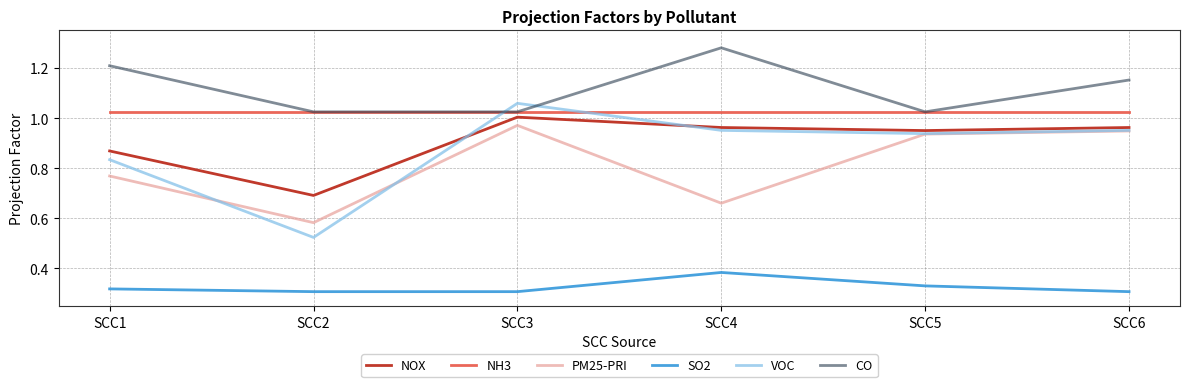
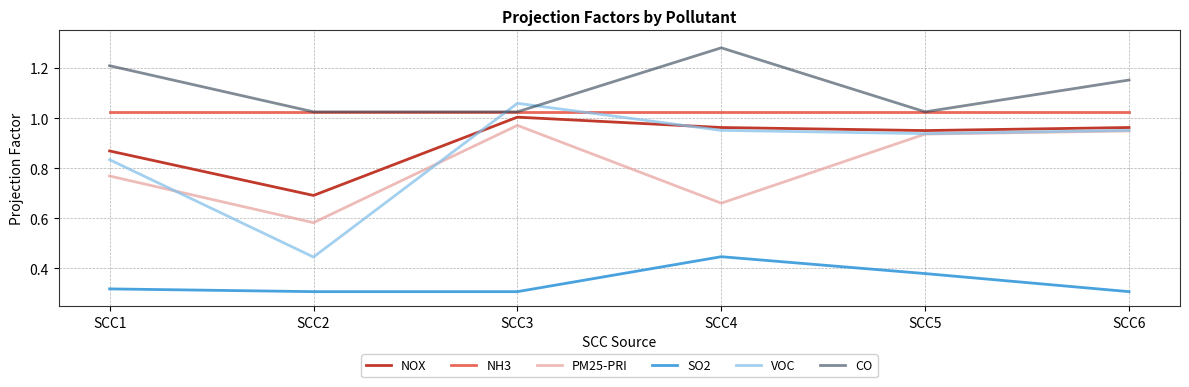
VOC, SCC2: 0.52 -> 0.45
SO2, SCC4: 0.38 -> 0.45
SO2, SCC5: 0.33 -> 0.38
